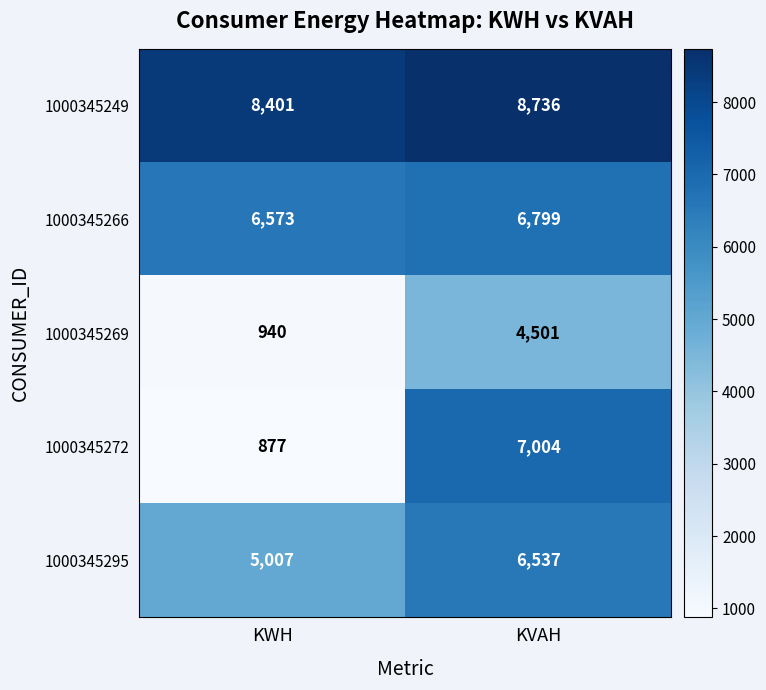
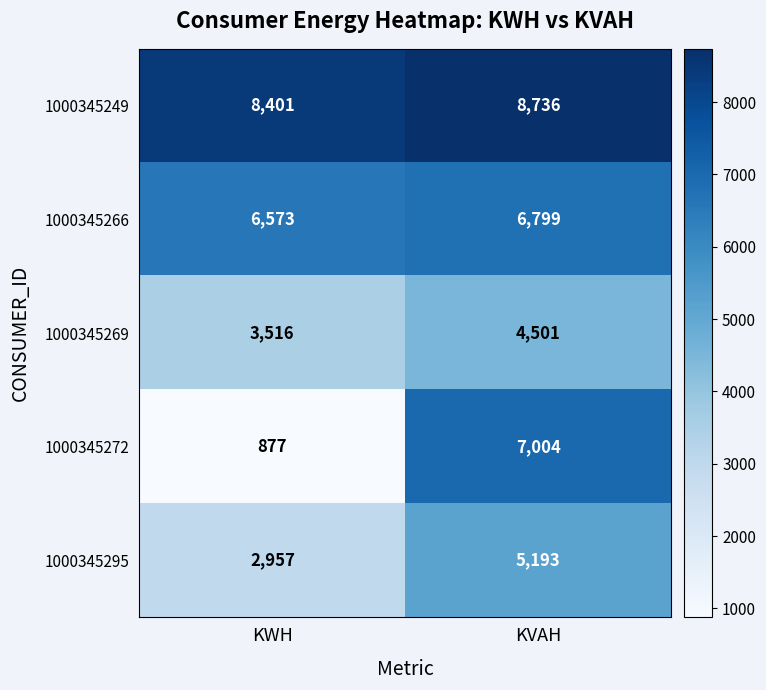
1000345269, KWH: 940 -> 3,516
1000345295, KWH: 5,007 -> 2,957
1000345295, KVAH: 6,537 -> 5,193
